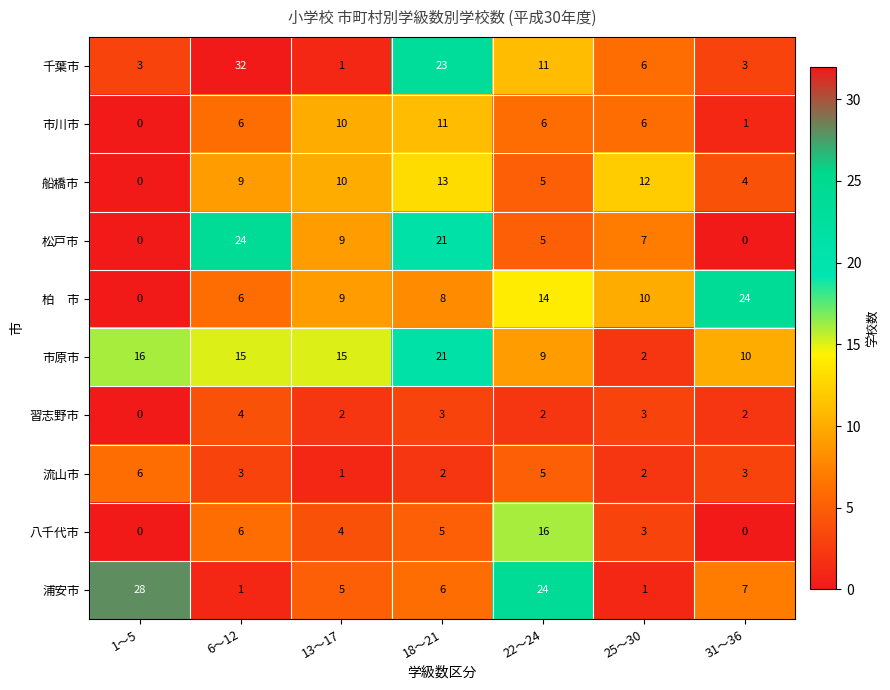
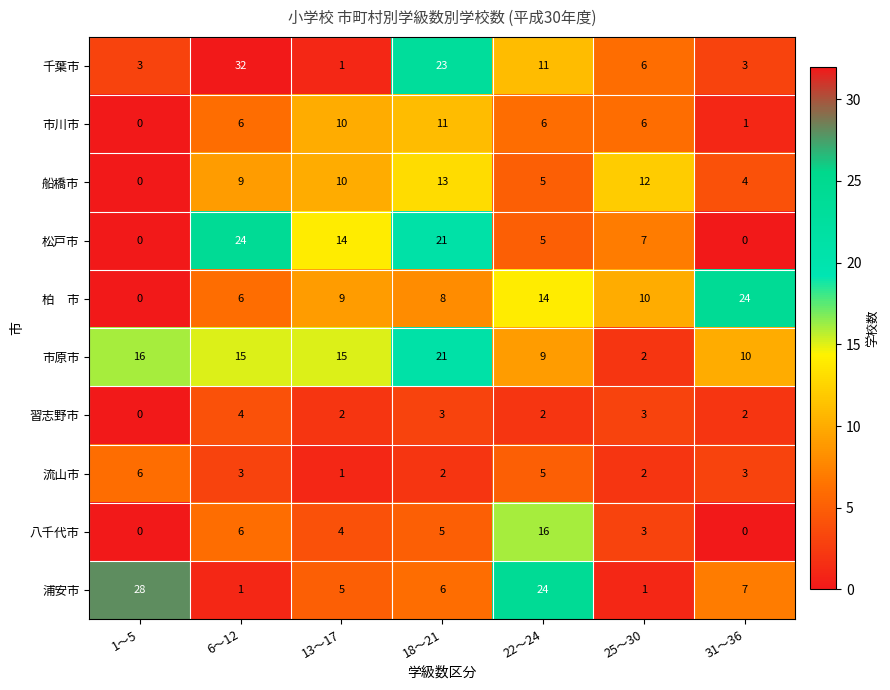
松戸市, 13～17: 9 -> 14
